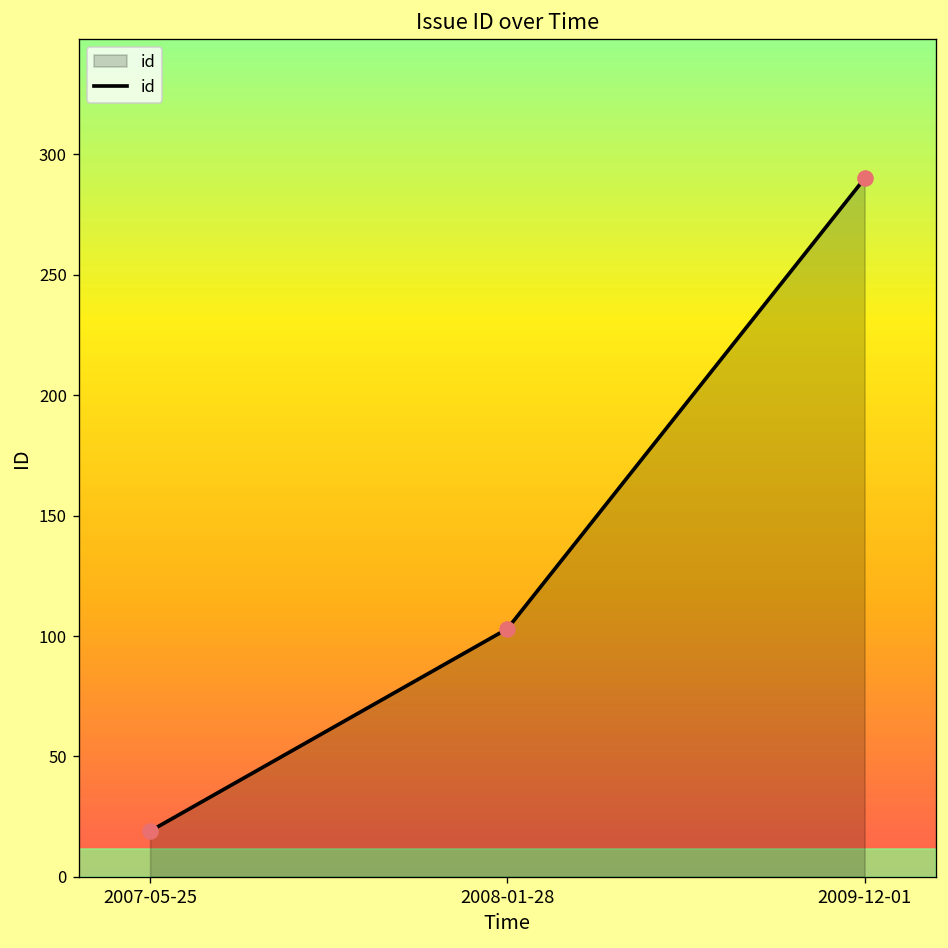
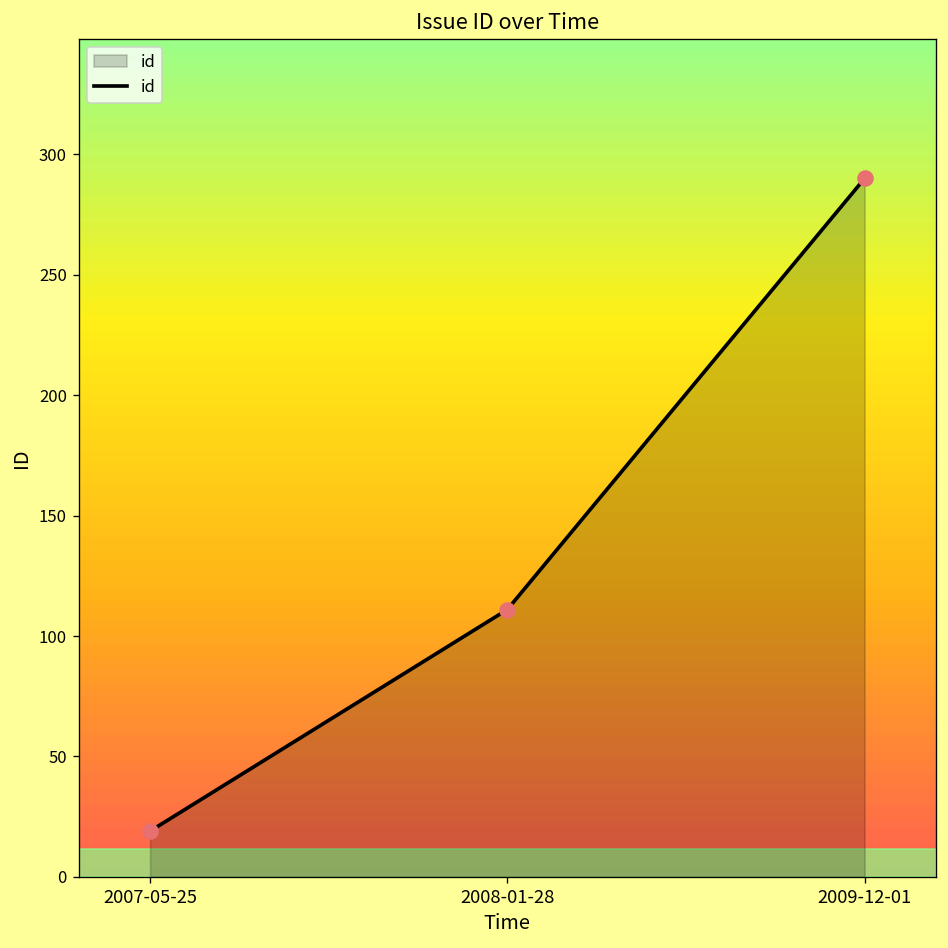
2008-01-28: 103 -> 111
